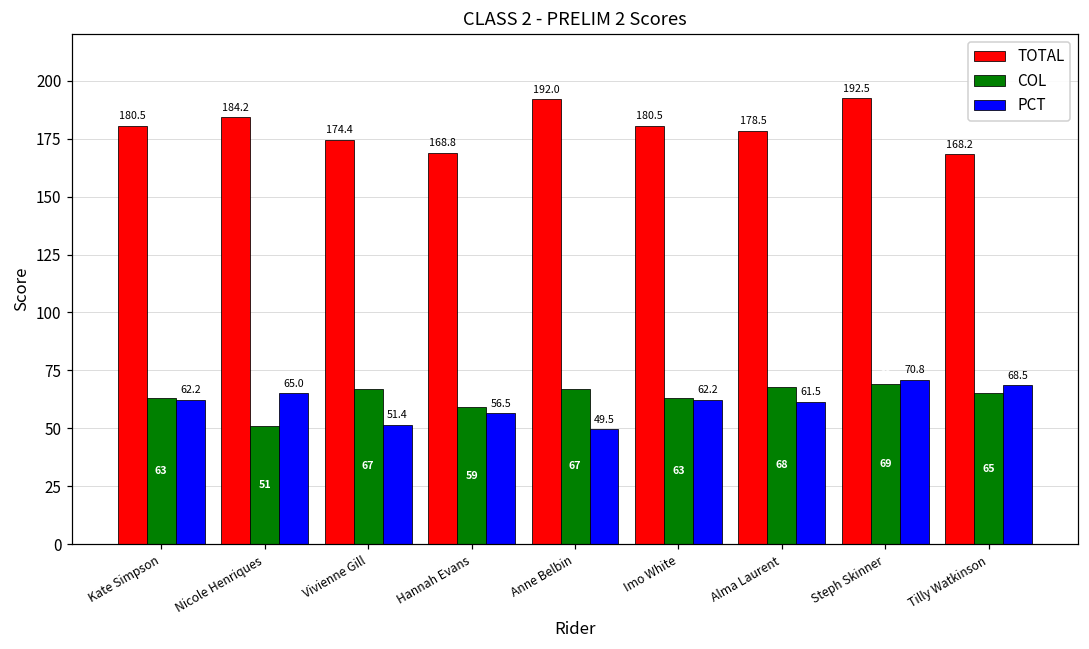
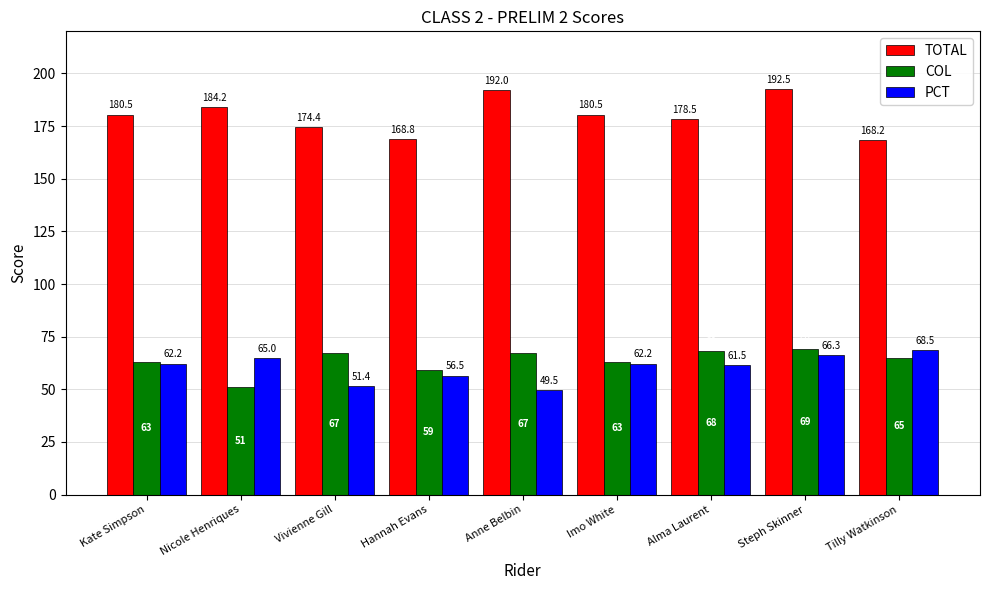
PCT, Steph Skinner: 70.8 -> 66.3
